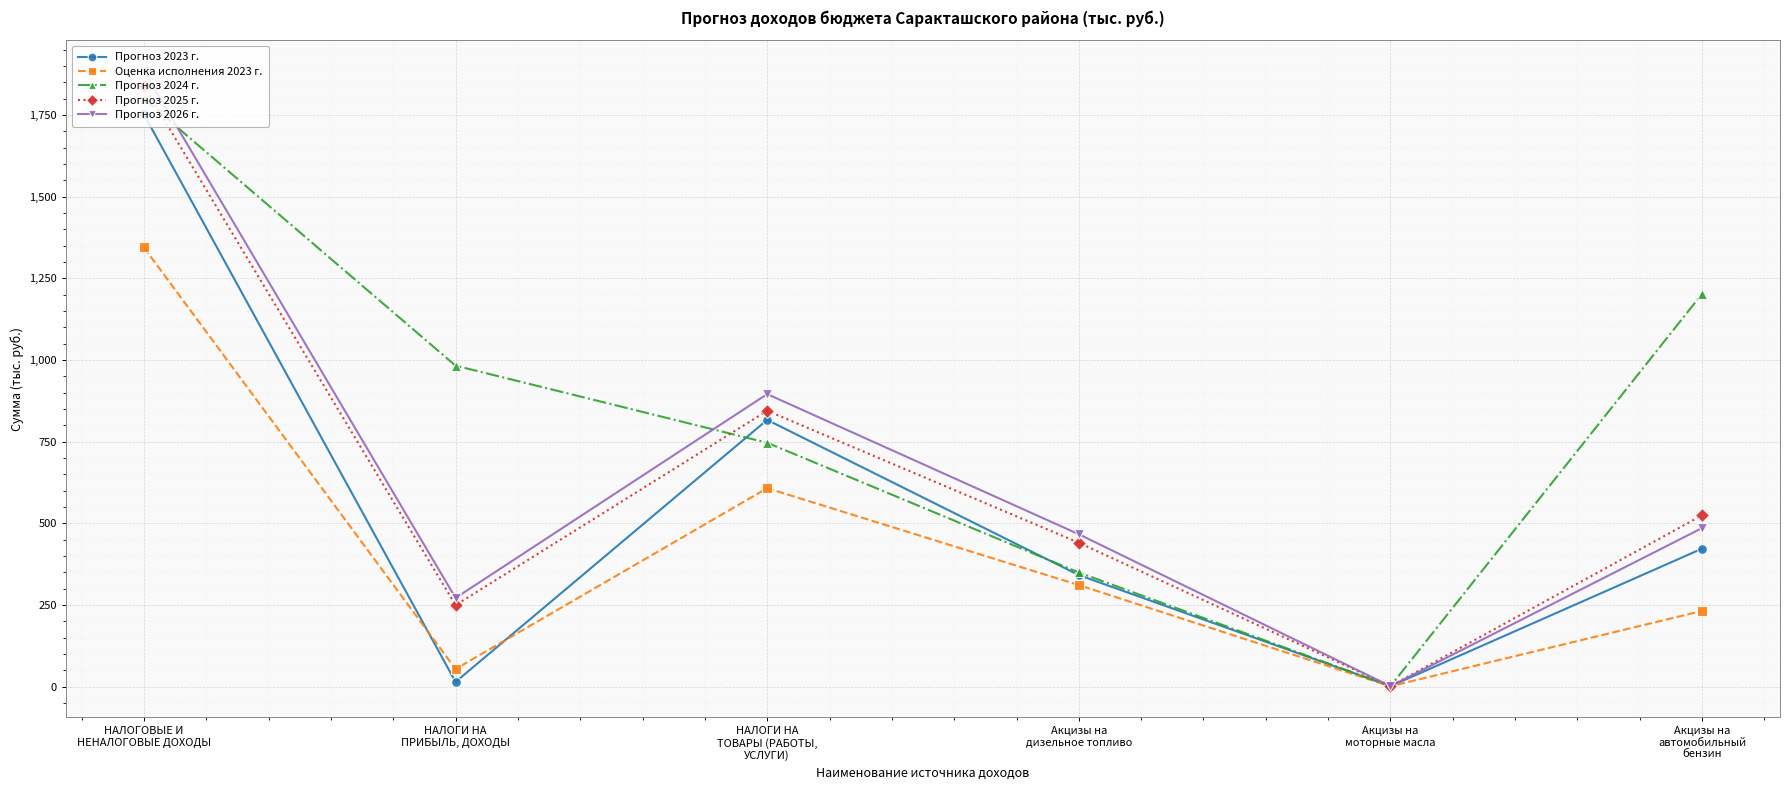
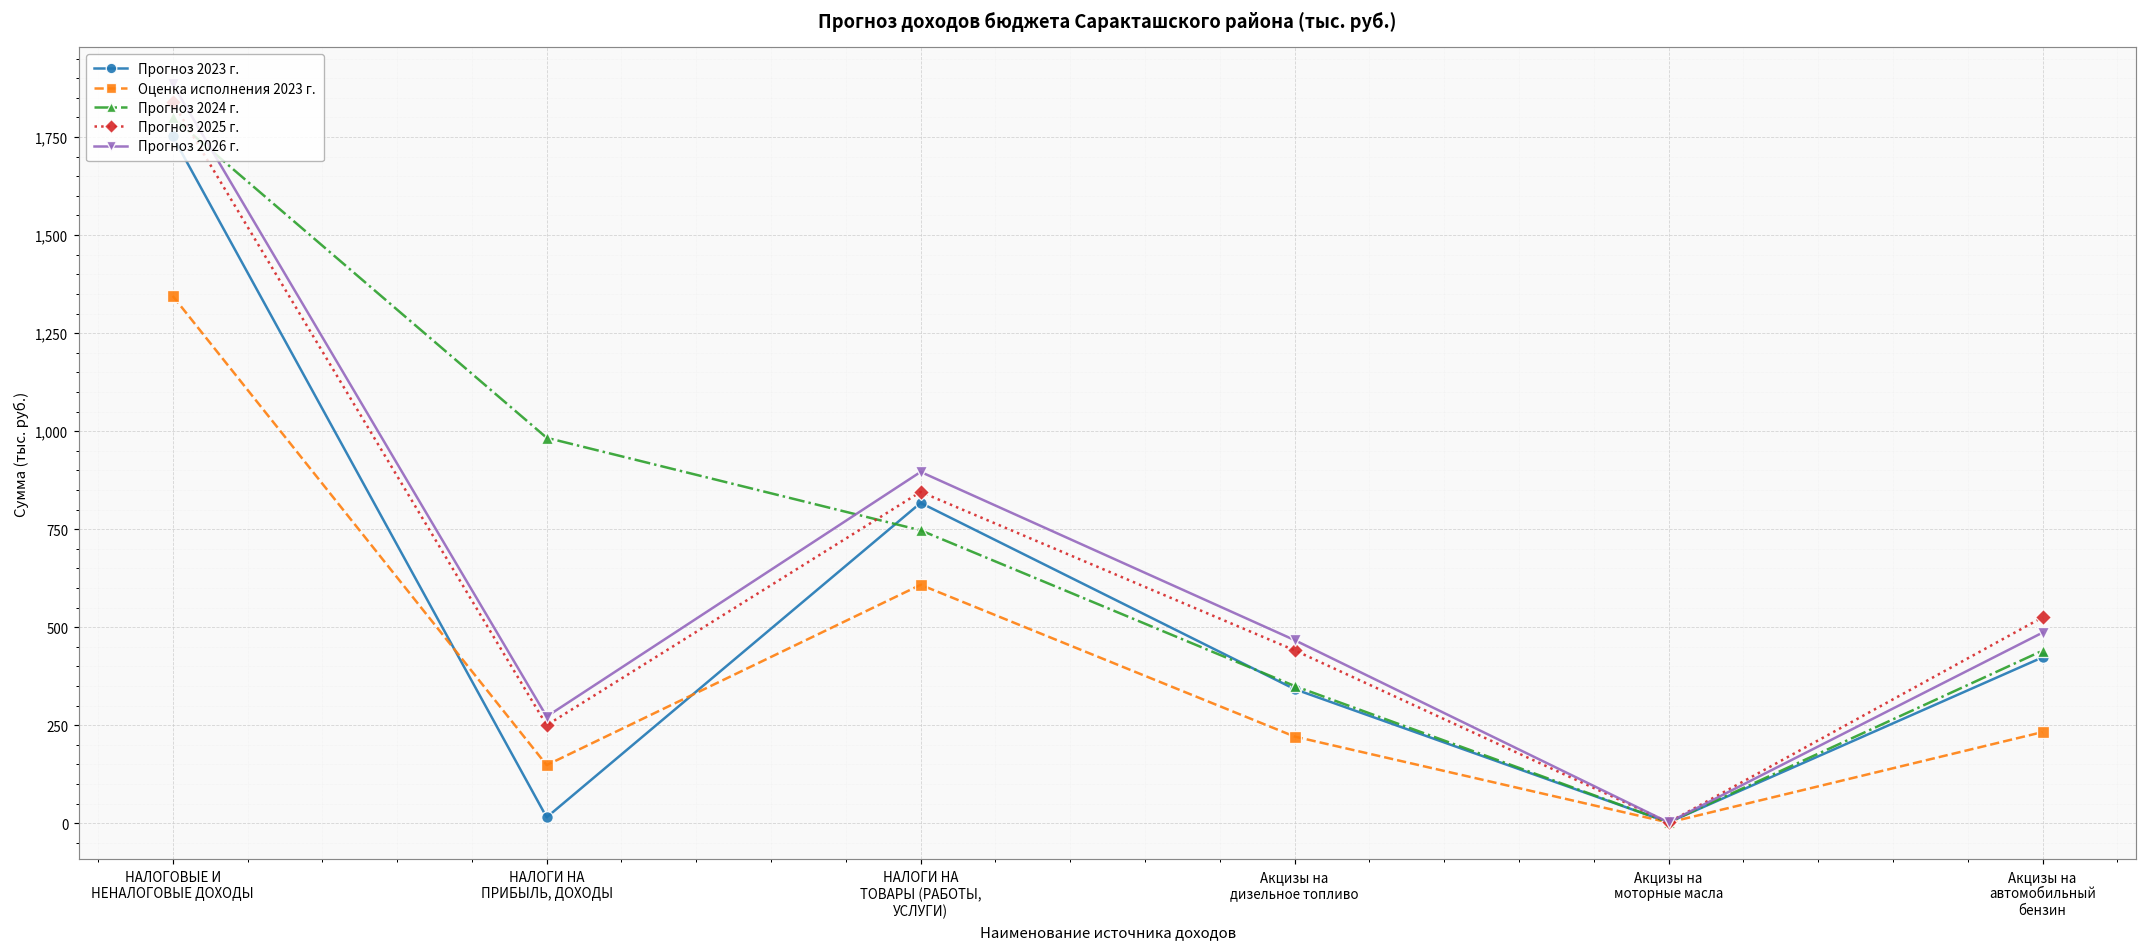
Оценка исполнения 2023 г., НАЛОГИ НА ПРИБЫЛЬ, ДОХОДЫ: 50 -> 150
Оценка исполнения 2023 г., Акцизы на дизельное топливо: 310 -> 220
Прогноз 2024 г., Акцизы на автомобильный бензин: 1,200 -> 440
